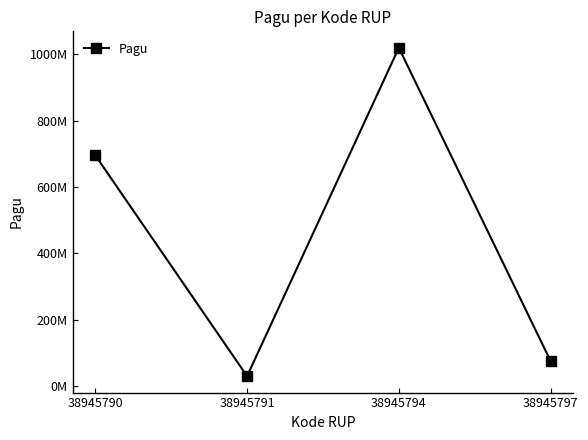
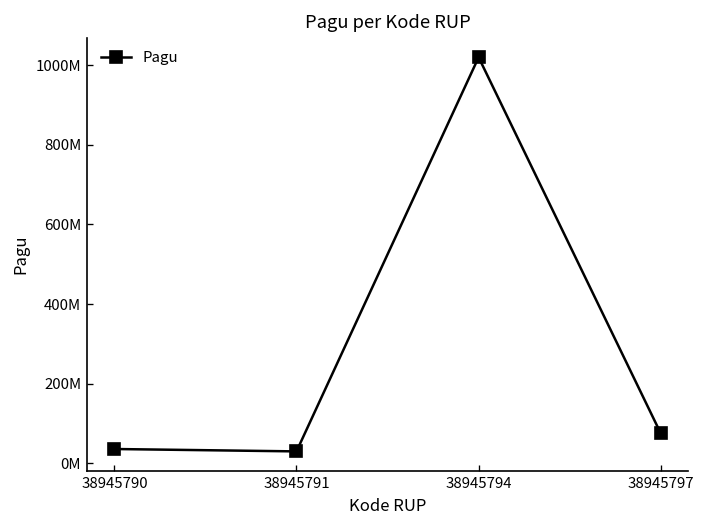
38945790: 700000000 -> 40000000
